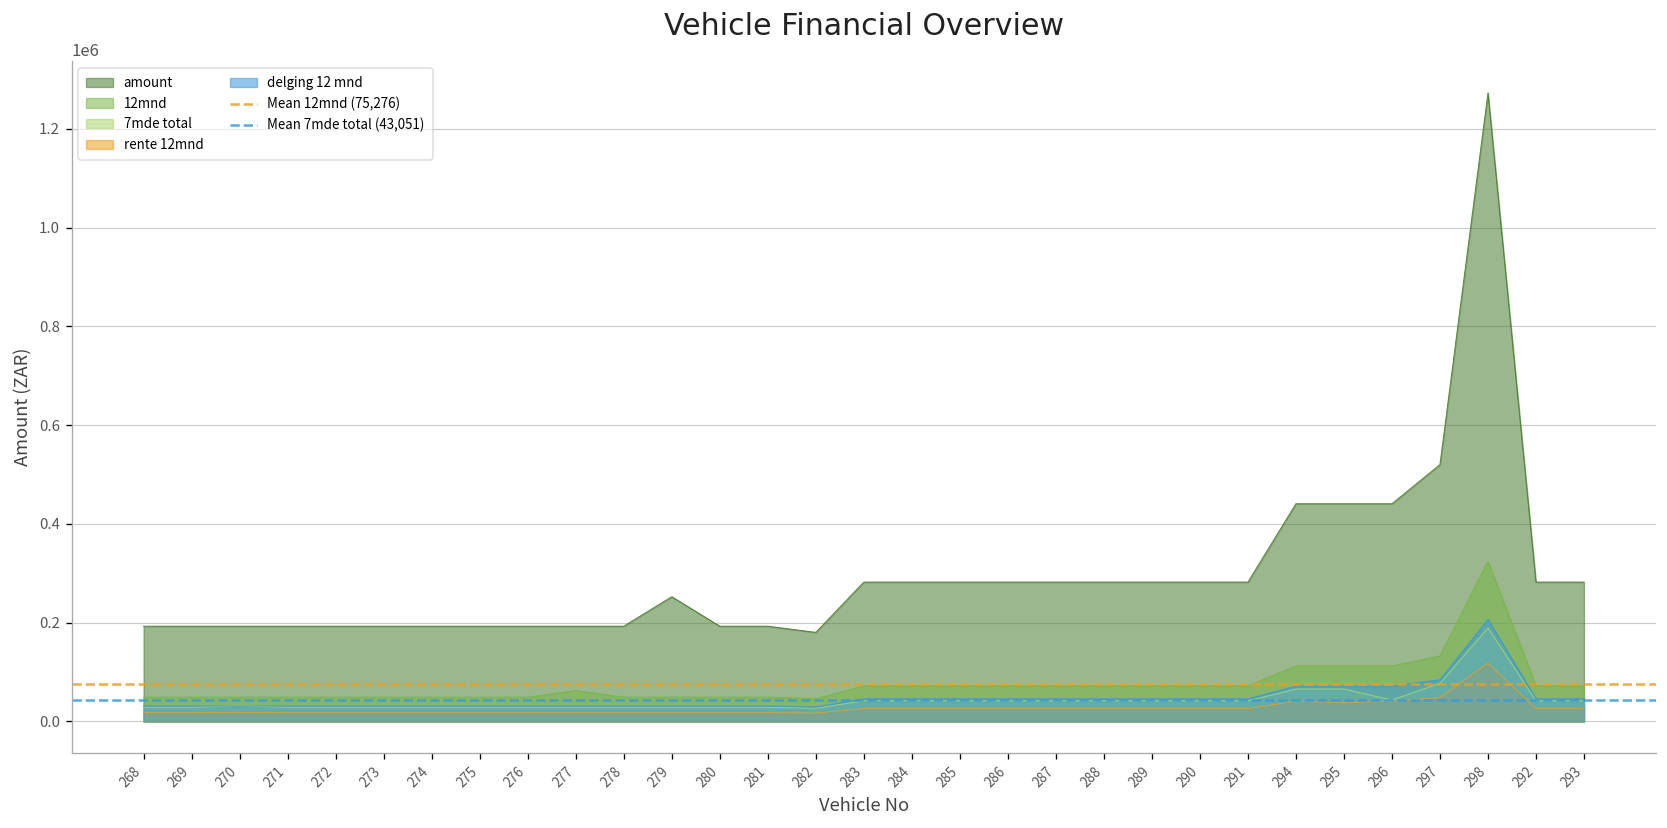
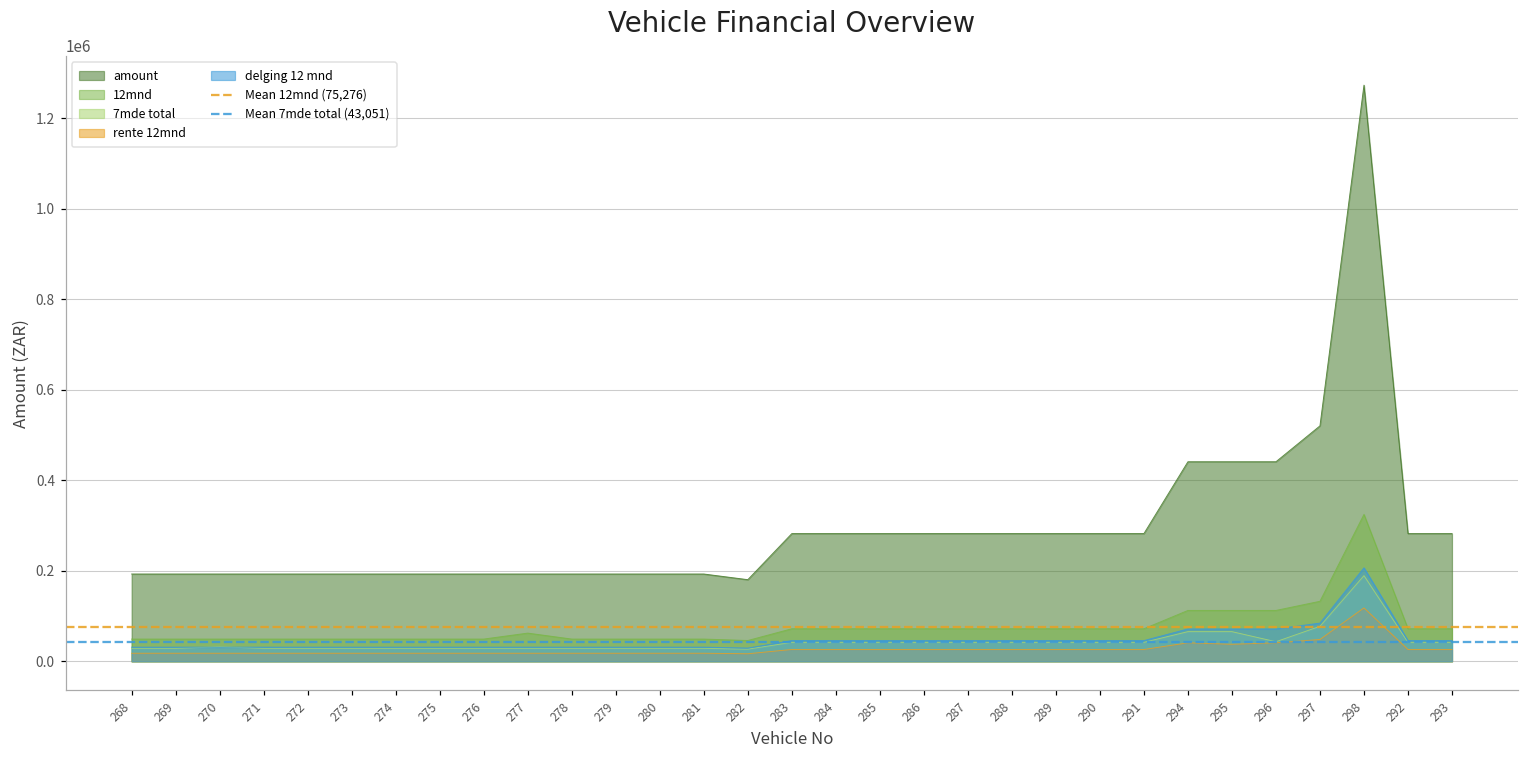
amount, 279: 250000 -> 190000
